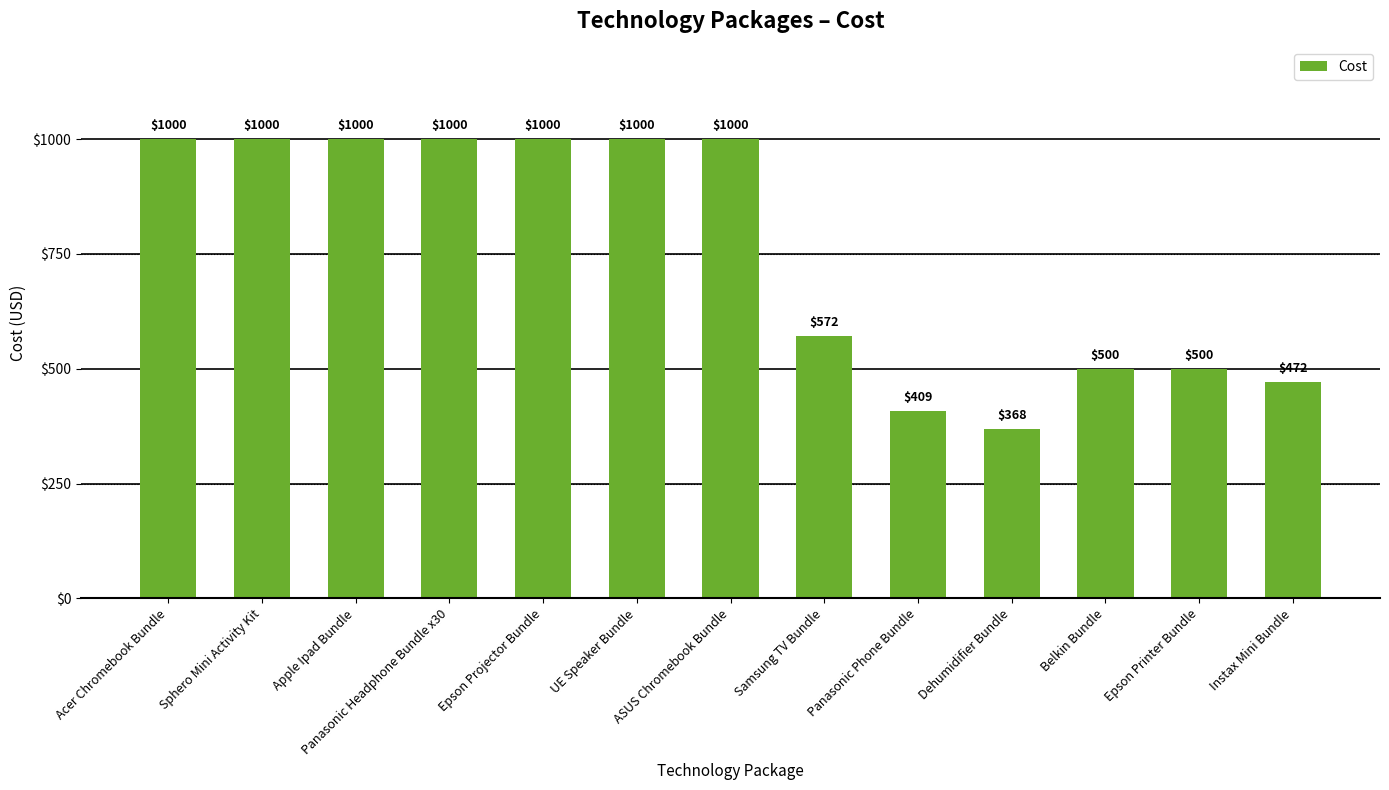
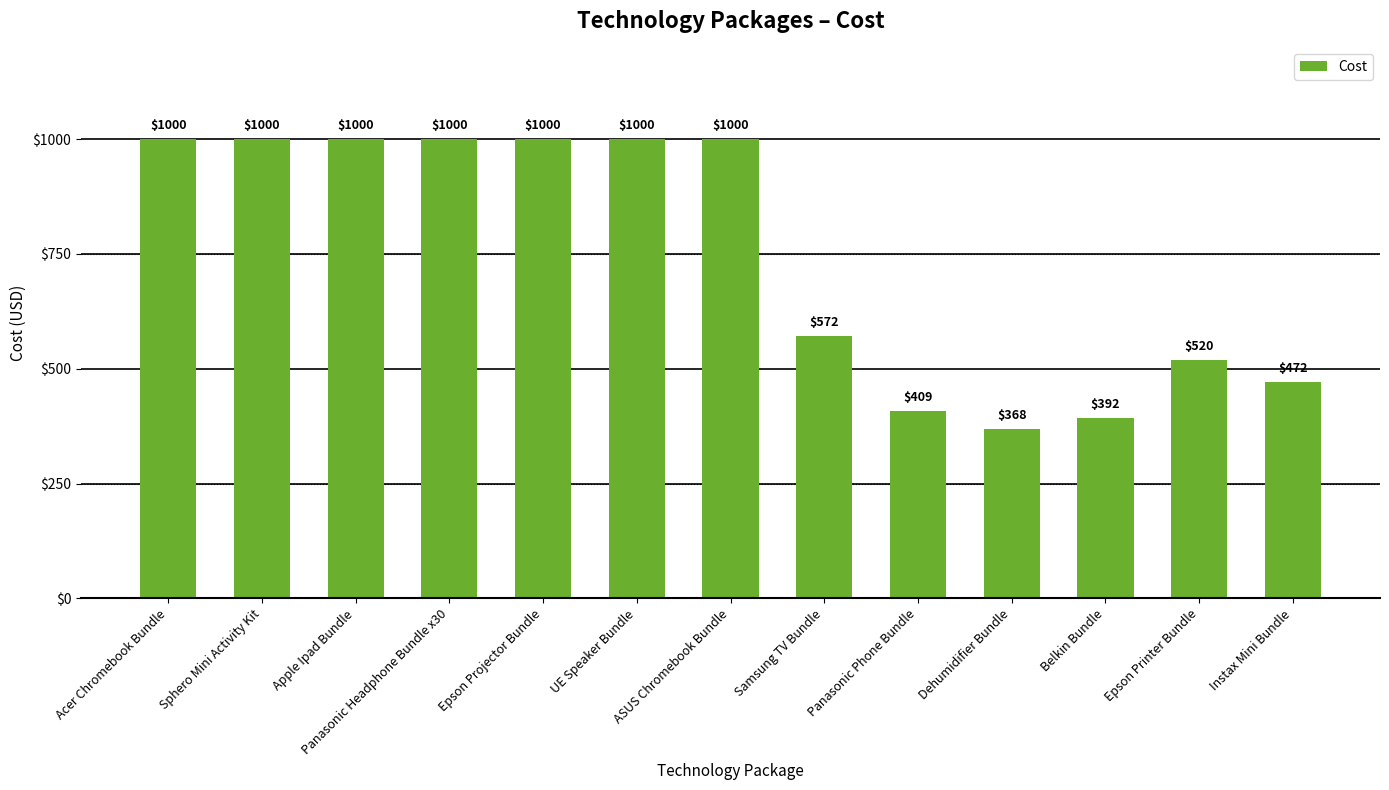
Belkin Bundle: $500 -> $392
Epson Printer Bundle: $500 -> $520
